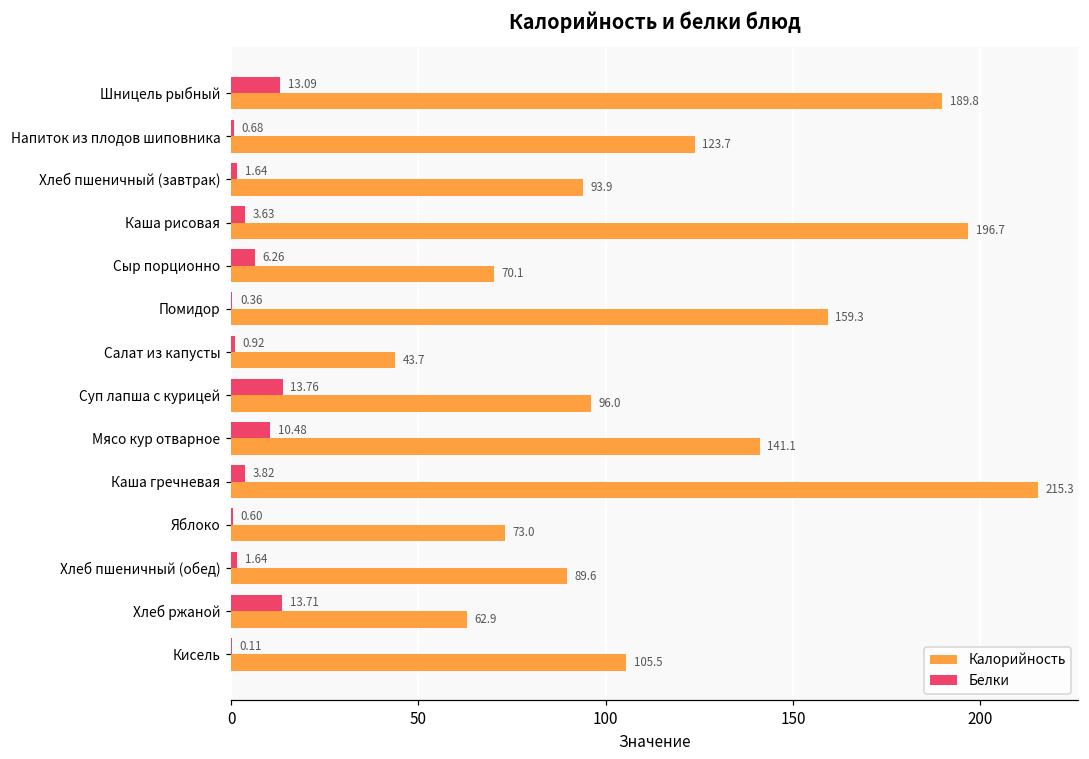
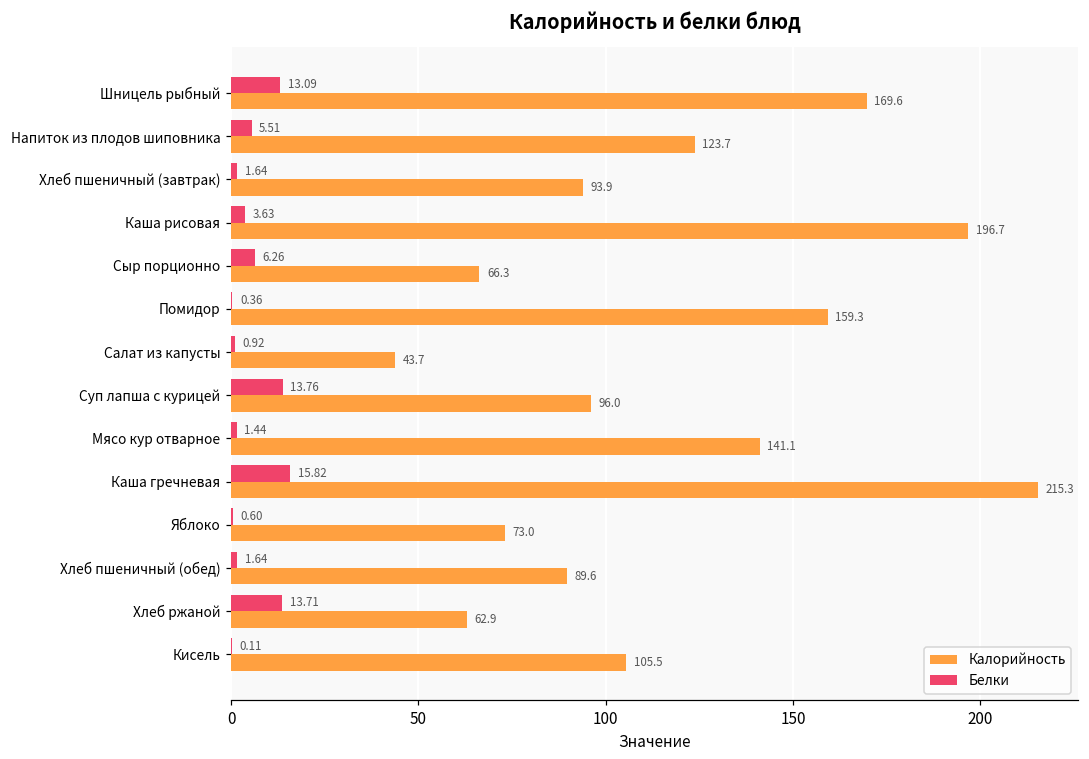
Калорийность, Шницель рыбный: 189.8 -> 169.6
Белки, Напиток из плодов шиповника: 0.68 -> 5.51
Калорийность, Сыр порционно: 70.1 -> 66.3
Белки, Мясо кур отварное: 10.48 -> 1.44
Белки, Каша гречневая: 3.82 -> 15.82
